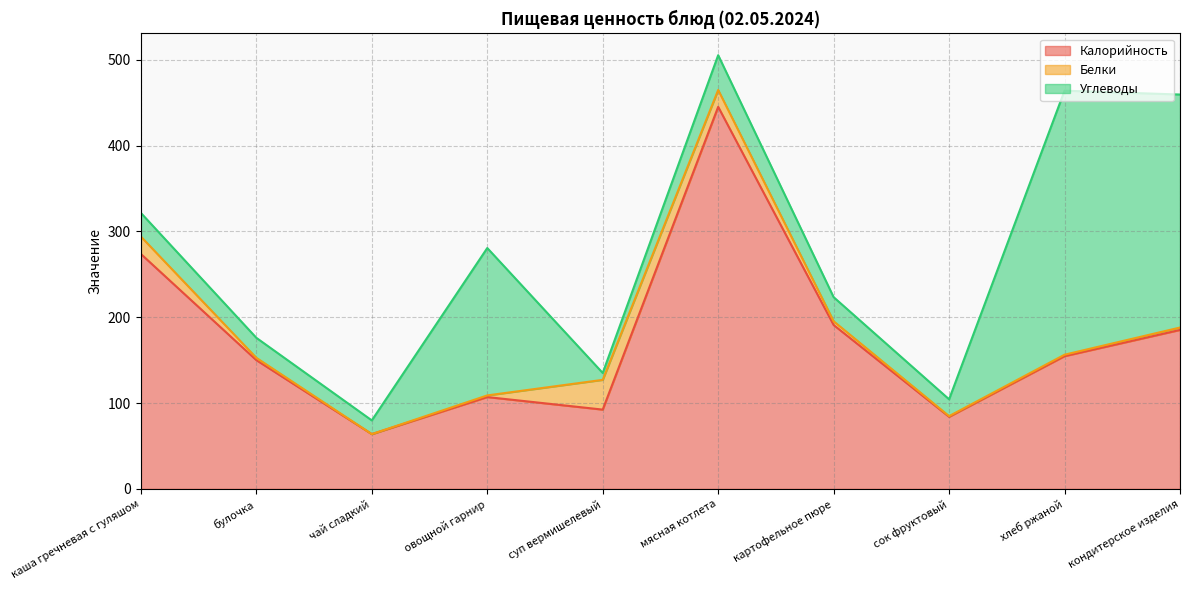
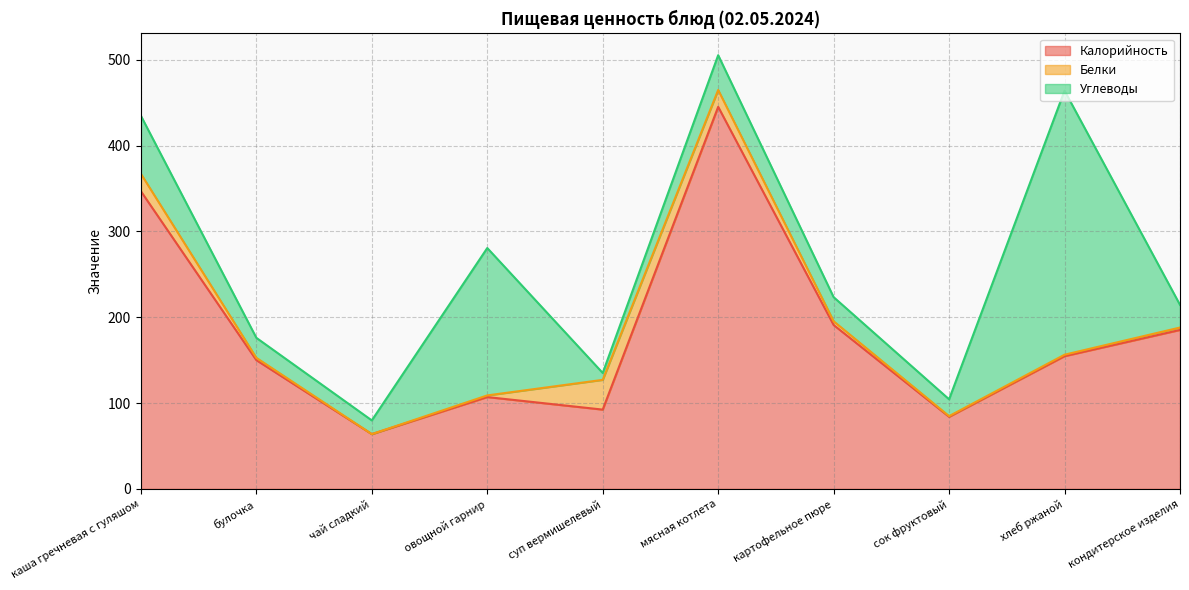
Калорийность, каша гречневая с гуляшом: 270 -> 350
Углеводы, каша гречневая с гуляшом: 30 -> 70
Углеводы, кондитерское изделия: 270 -> 30
